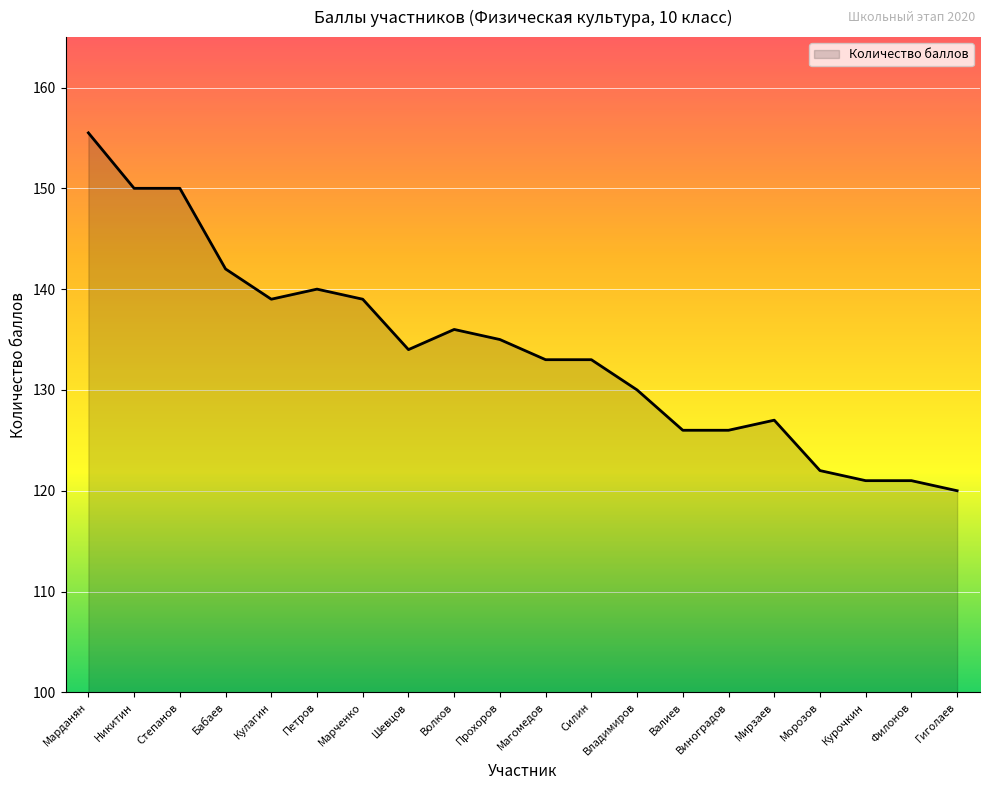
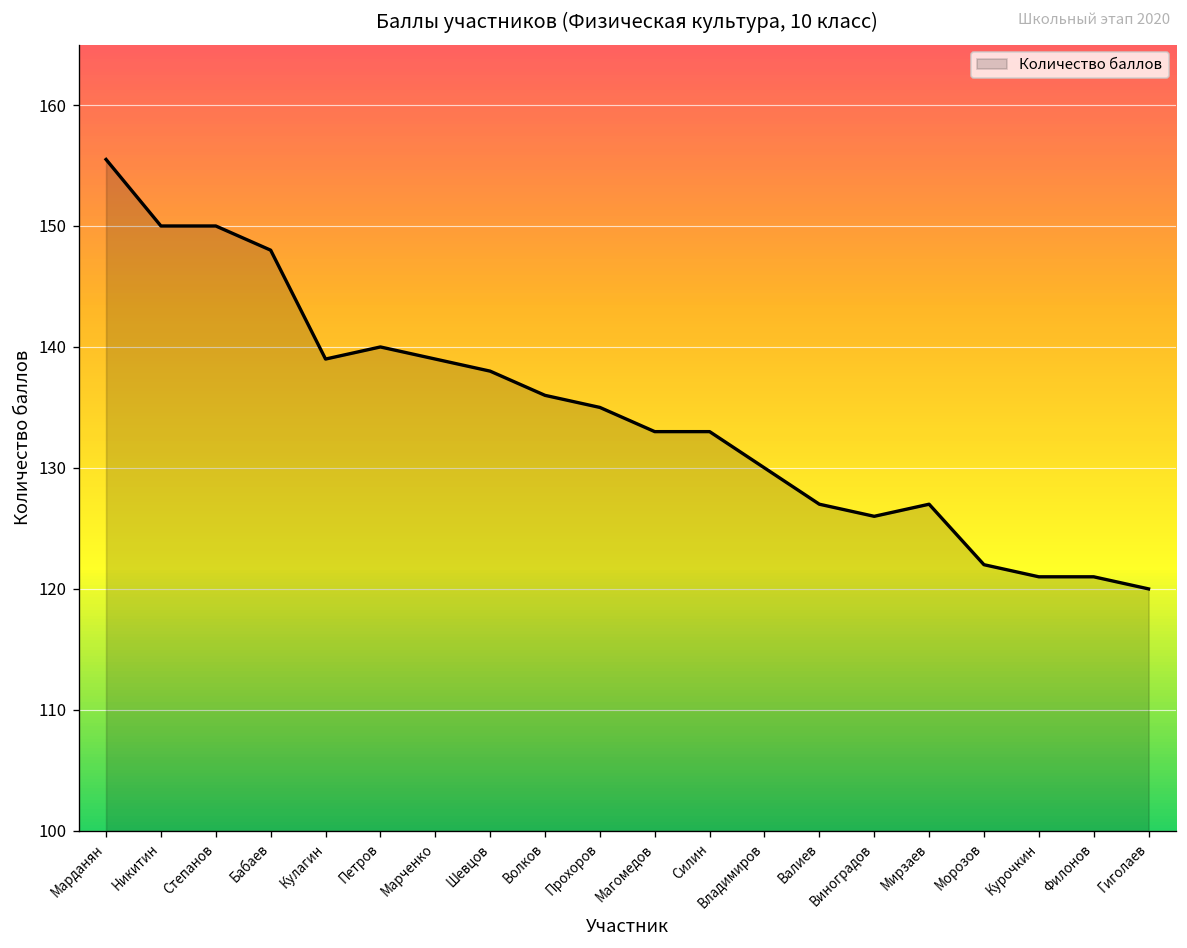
Бабаев: 142 -> 148
Шевцов: 134 -> 138
Валиев: 126 -> 127
